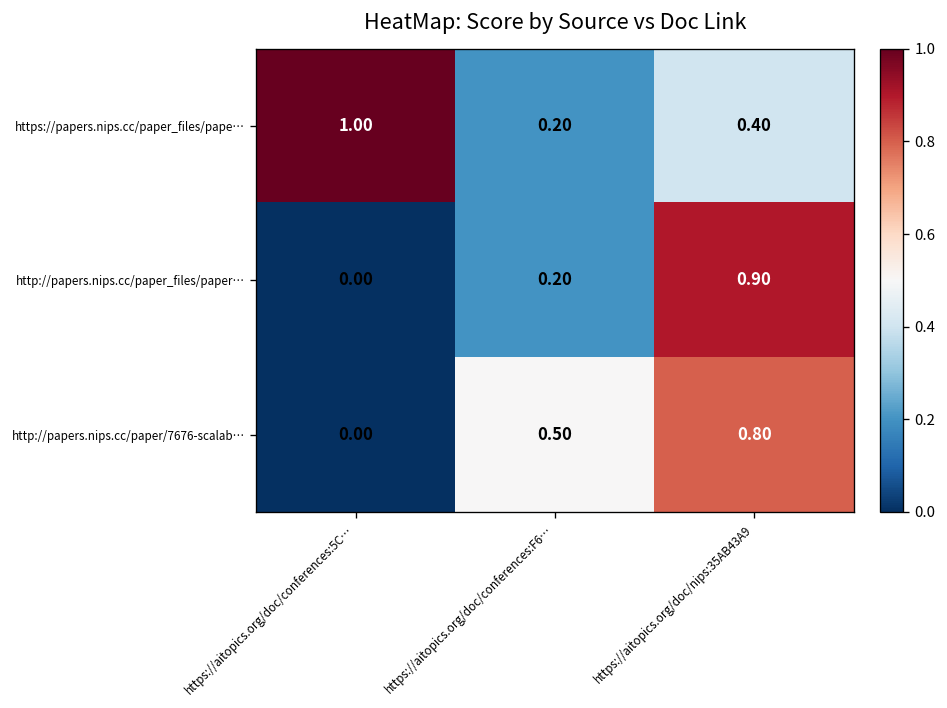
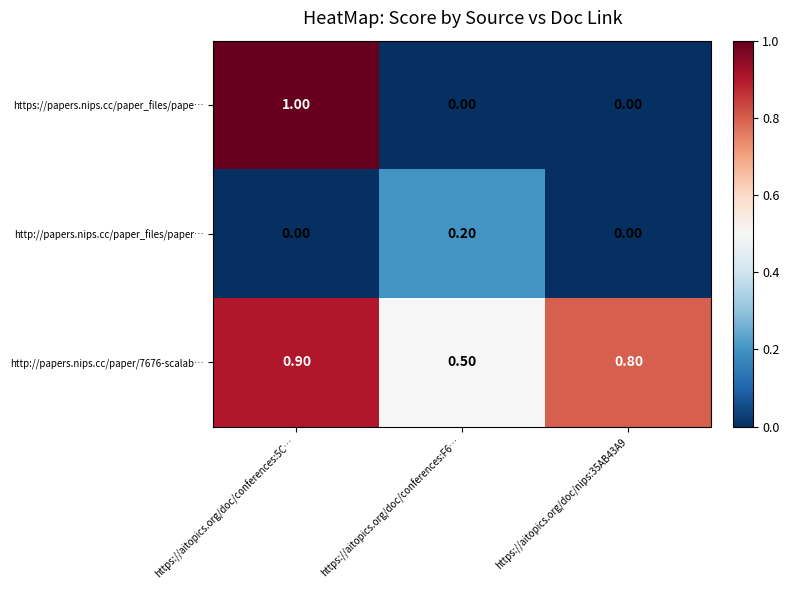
https://papers.nips.cc/paper_files/pape…, https://aitopics.org/doc/conferences:F6…: 0.20 -> 0.00
https://papers.nips.cc/paper_files/pape…, https://aitopics.org/doc/nips:35AB43A9: 0.40 -> 0.00
http://papers.nips.cc/paper_files/paper…, https://aitopics.org/doc/nips:35AB43A9: 0.90 -> 0.00
http://papers.nips.cc/paper/7676-scalab…, https://aitopics.org/doc/conferences:5C…: 0.00 -> 0.90
